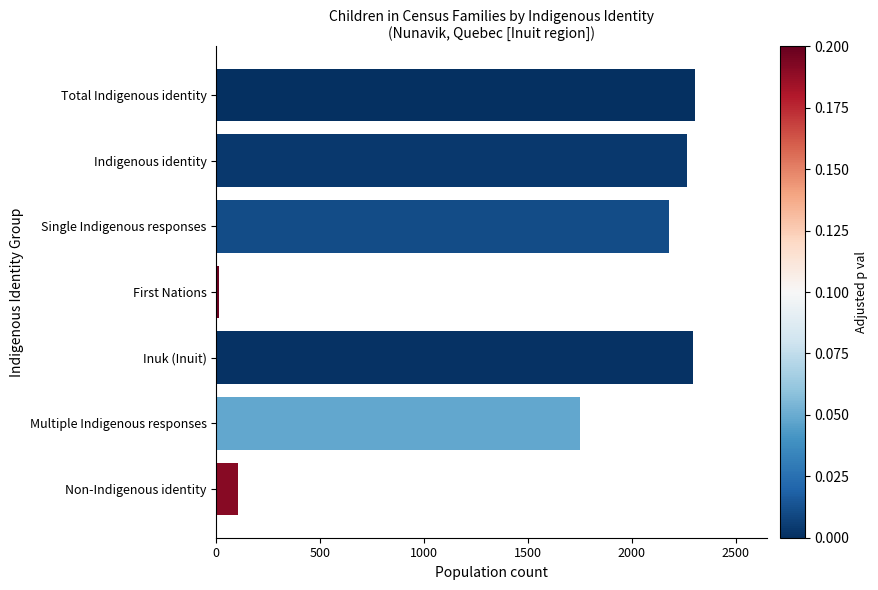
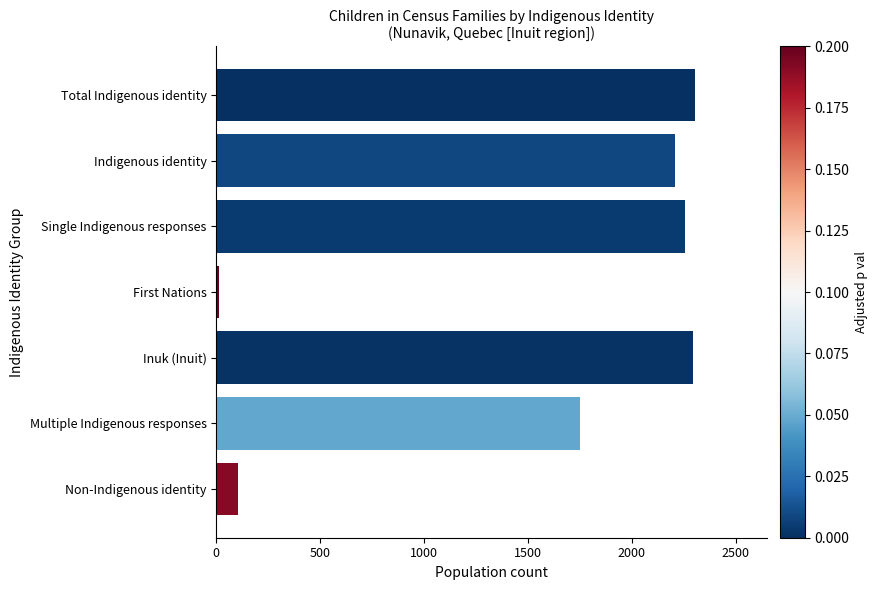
Indigenous identity: 2260 -> 2210
Single Indigenous responses: 2180 -> 2260
